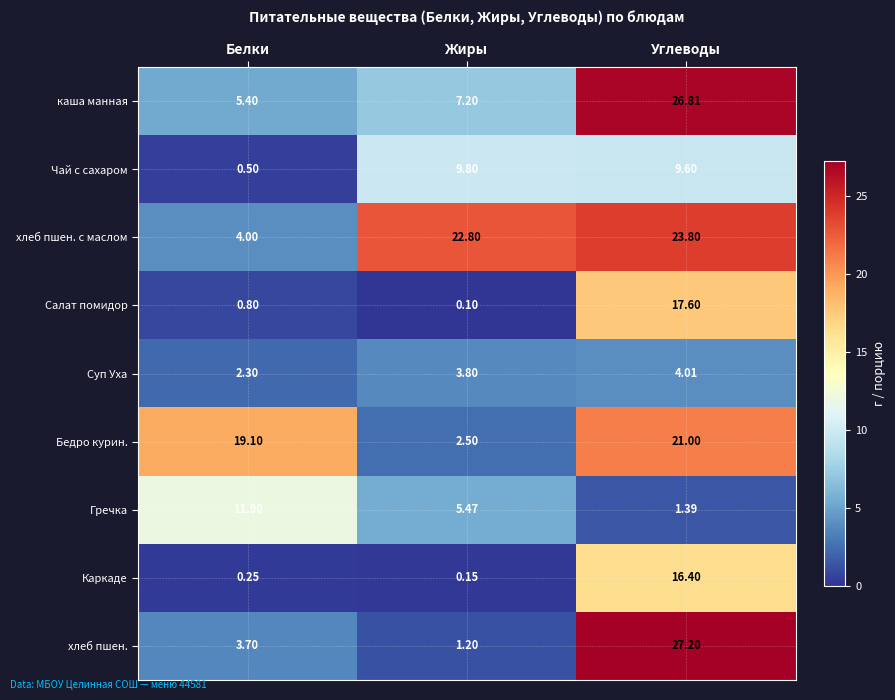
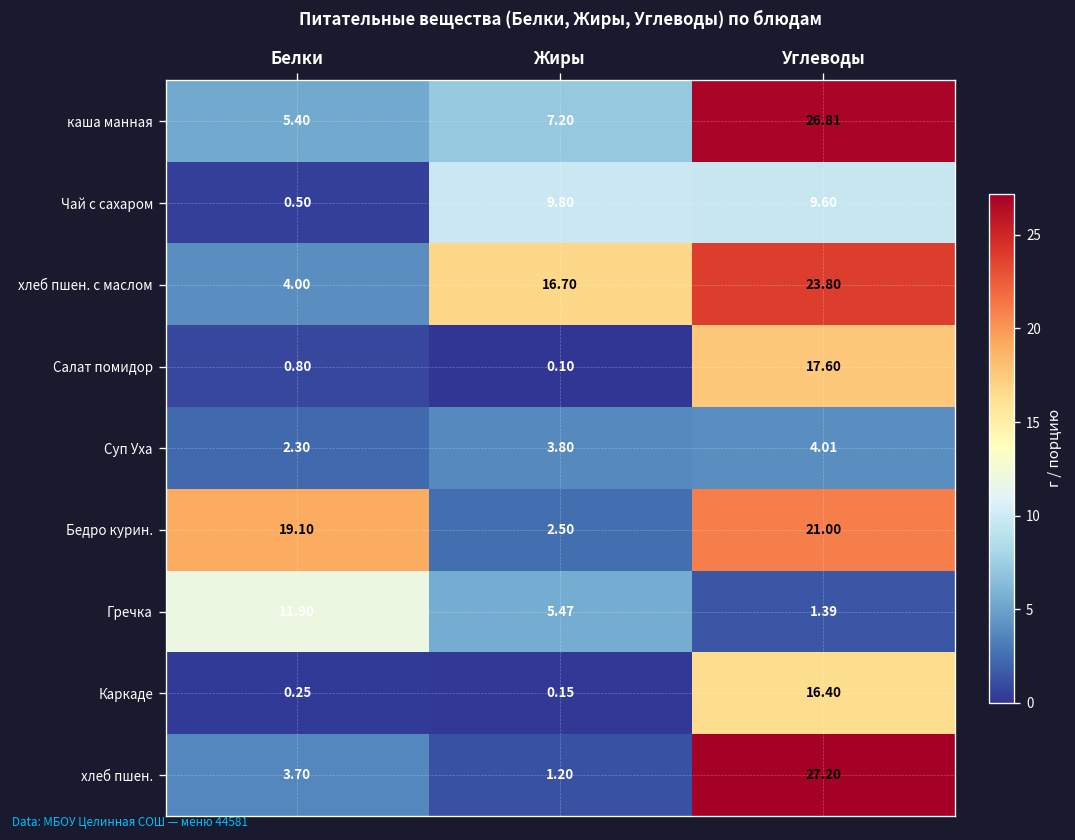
хлеб пшен. с маслом, Жиры: 22.80 -> 16.70
